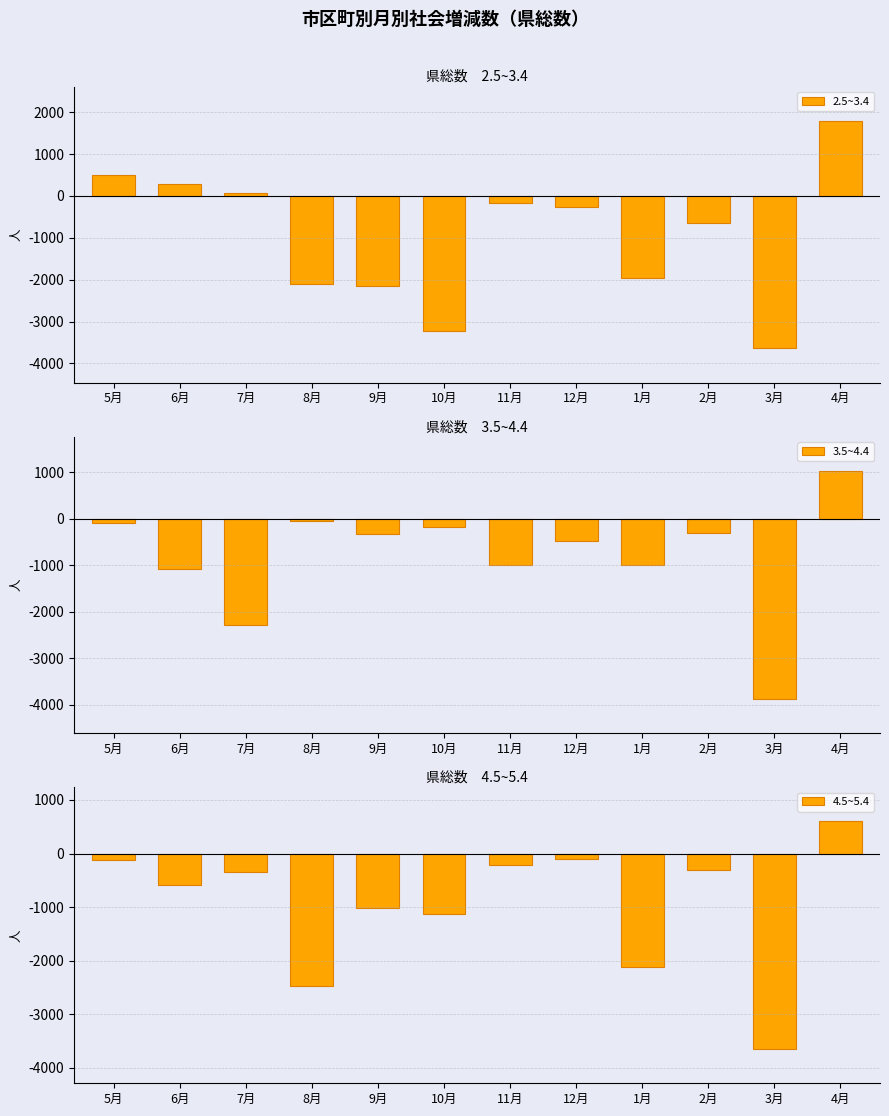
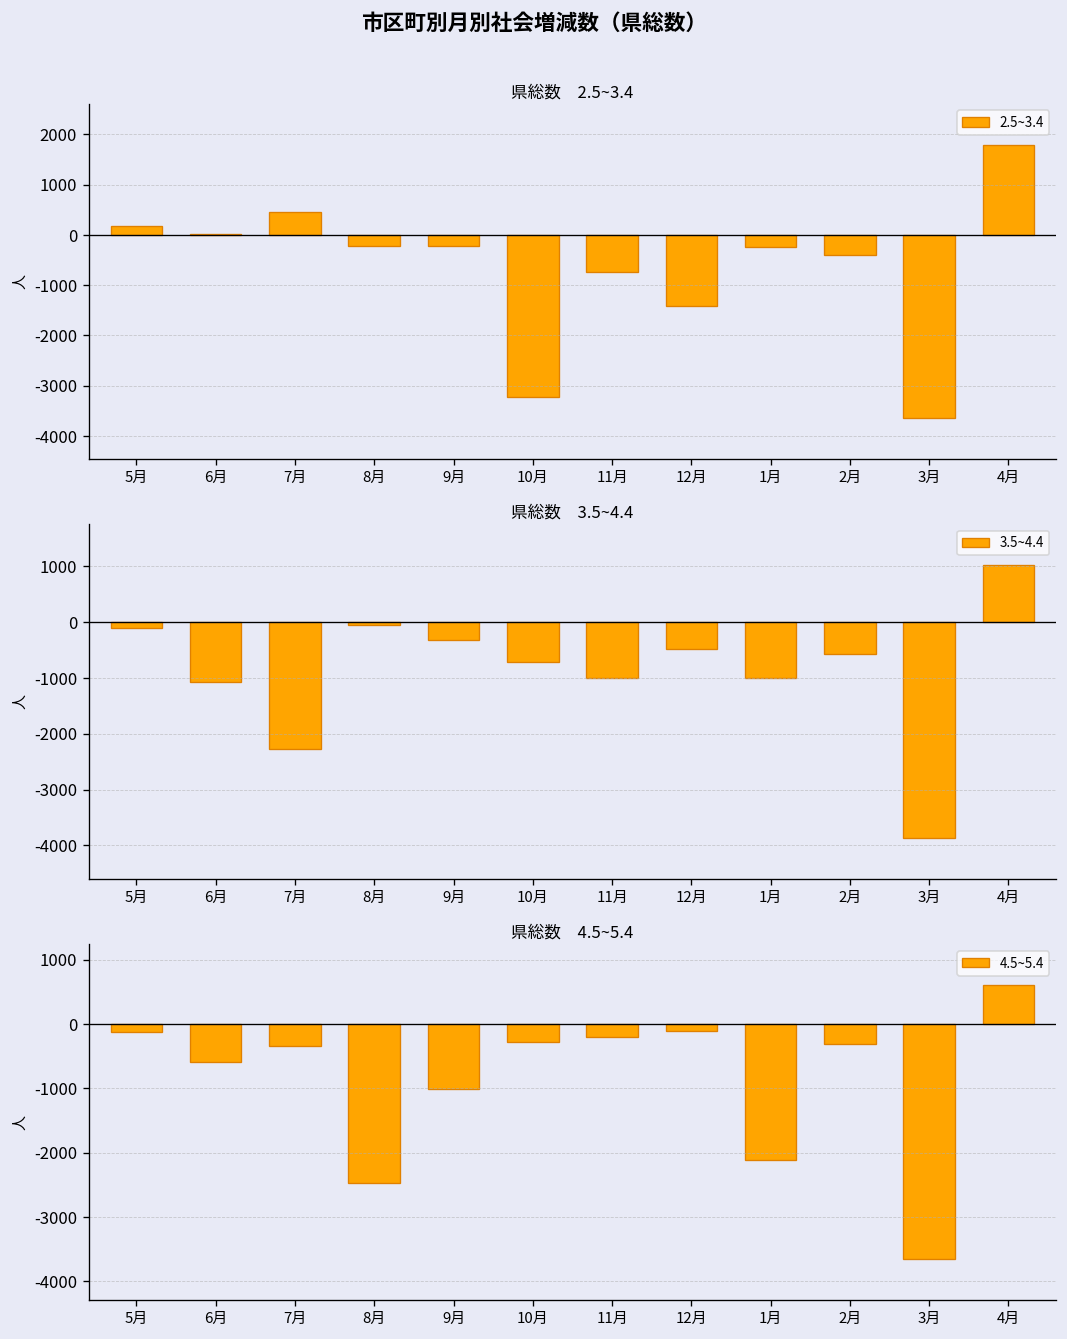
県総数 2.5~3.4, 5月: 500 -> 200
県総数 2.5~3.4, 6月: 300 -> 0
県総数 2.5~3.4, 7月: 100 -> 500
県総数 2.5~3.4, 8月: -2100 -> -200
県総数 2.5~3.4, 9月: -2200 -> -200
県総数 2.5~3.4, 11月: -200 -> -700
県総数 2.5~3.4, 12月: -300 -> -1400
県総数 2.5~3.4, 1月: -2000 -> -200
県総数 2.5~3.4, 2月: -700 -> -400
県総数 3.5~4.4, 10月: -200 -> -700
県総数 3.5~4.4, 2月: -300 -> -600
県総数 4.5~5.4, 10月: -1100 -> -300
